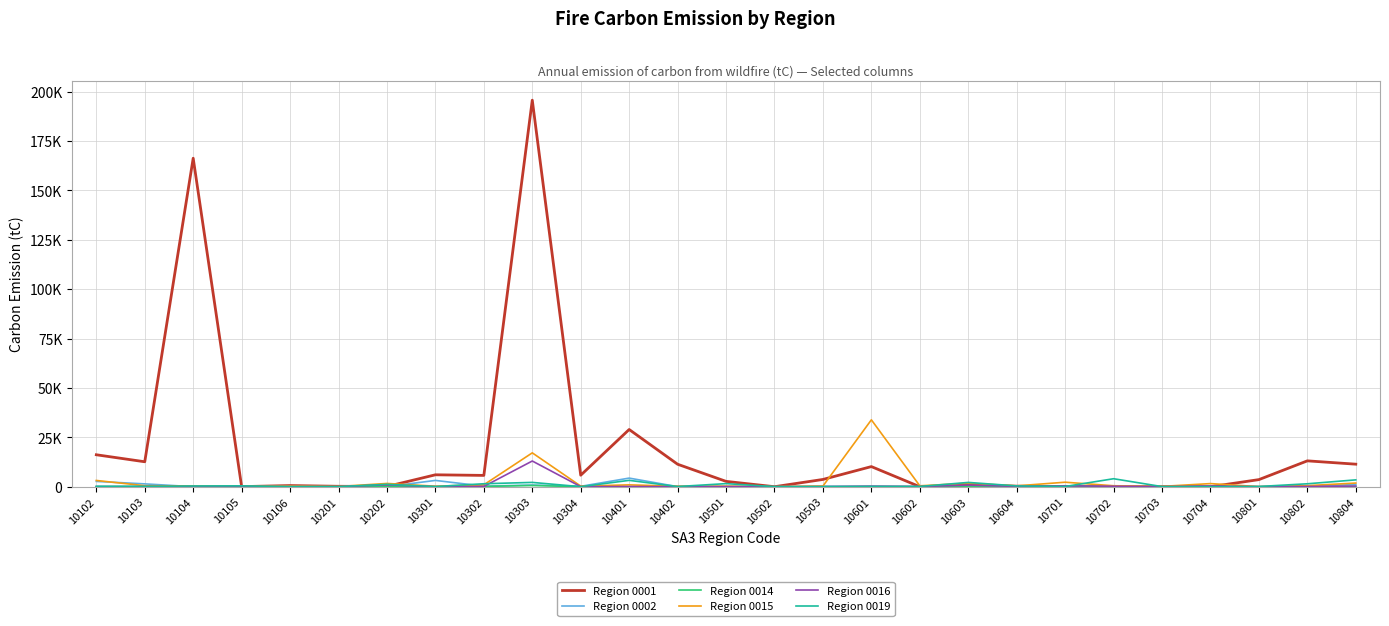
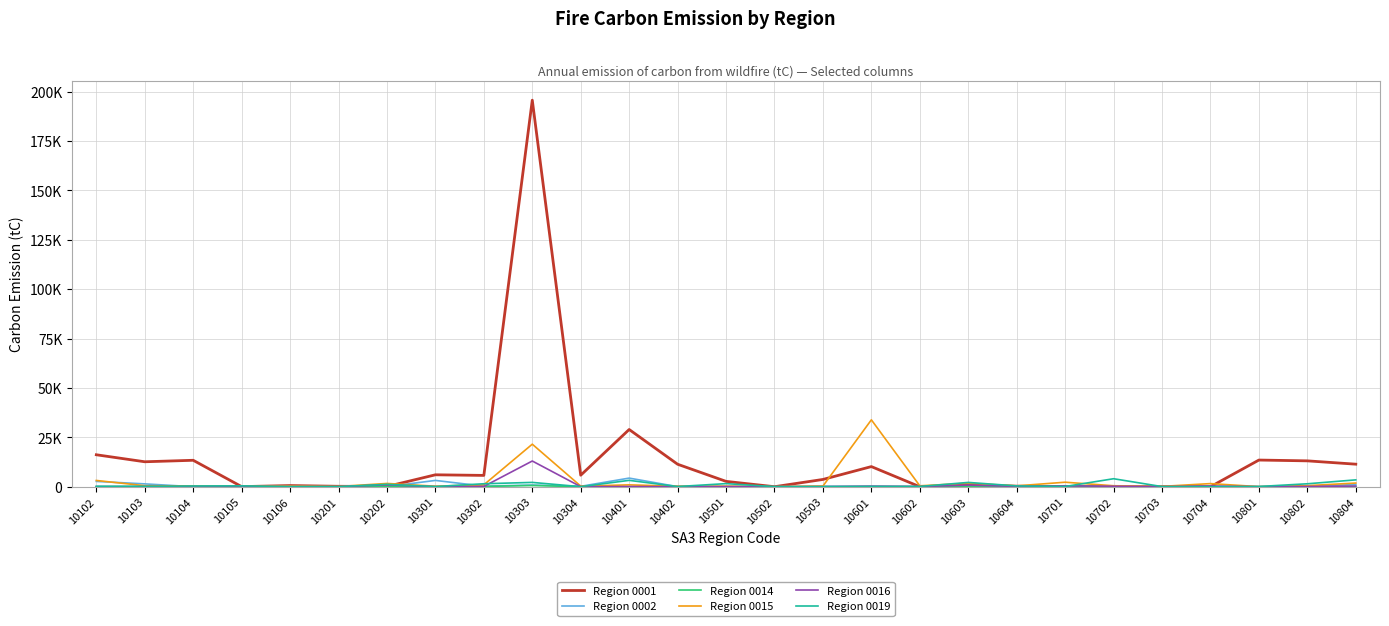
Region 0001, 10104: 166000 -> 13000
Region 0015, 10303: 17000 -> 22000
Region 0001, 10801: 4000 -> 13000
